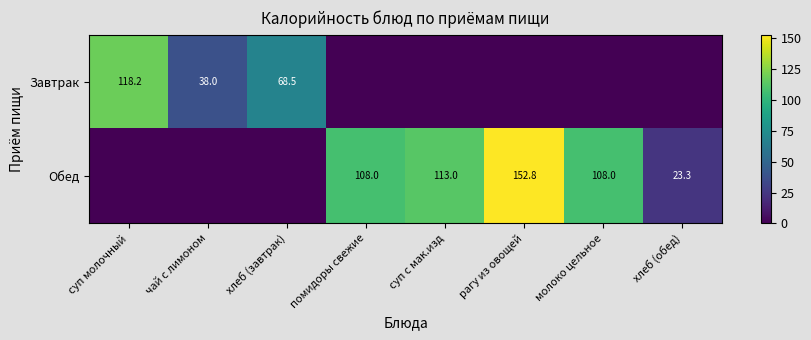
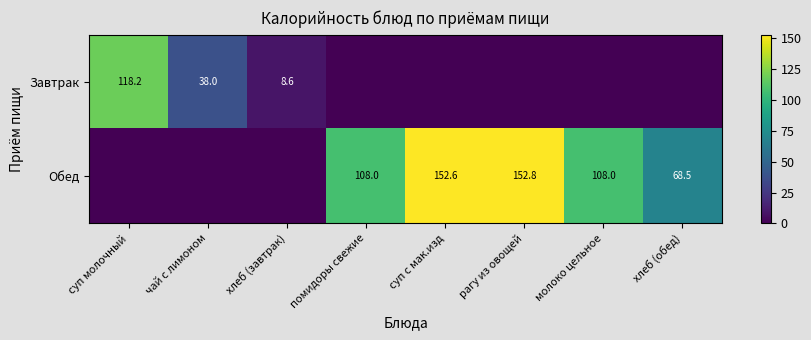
Завтрак, хлеб (завтрак): 68.5 -> 8.6
Обед, суп с мак.изд: 113.0 -> 152.6
Обед, хлеб (обед): 23.3 -> 68.5
